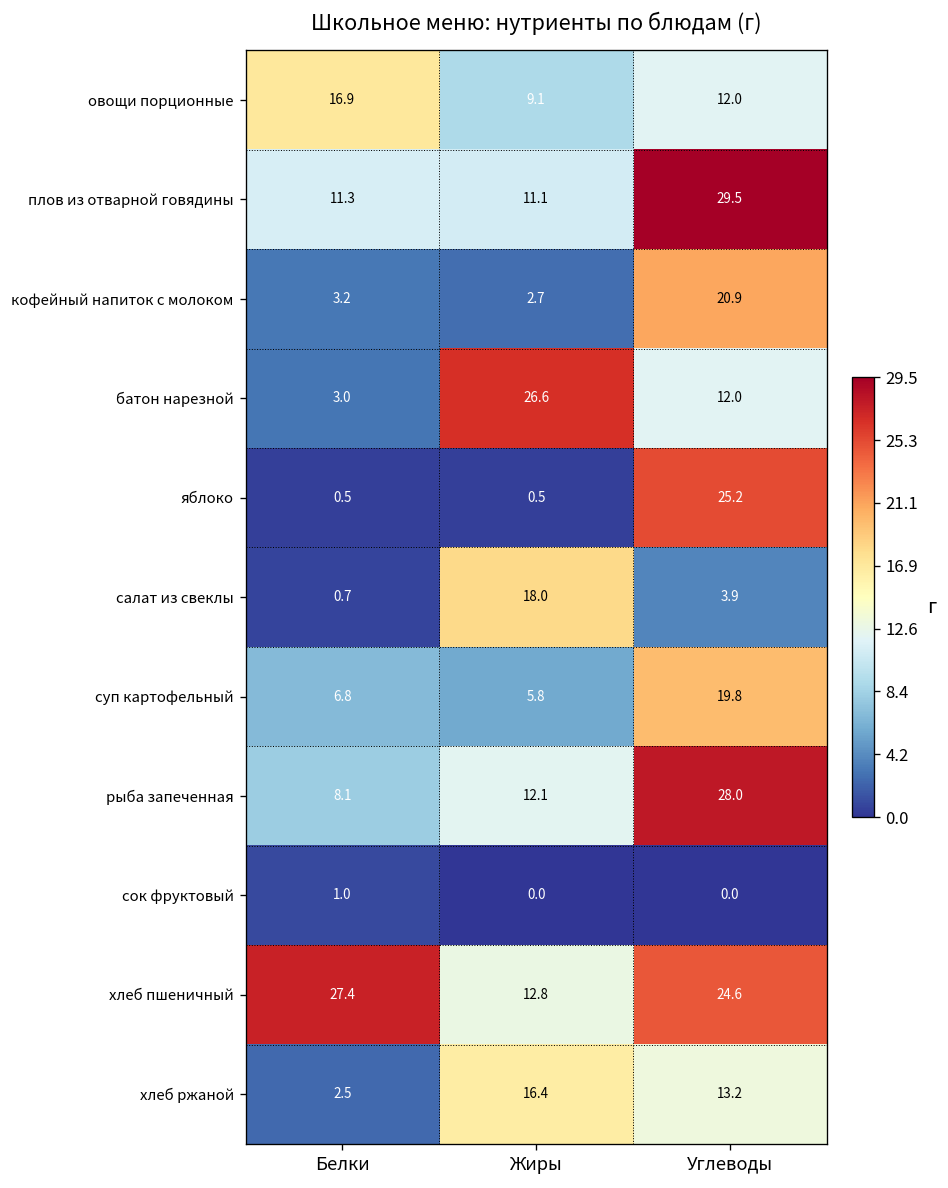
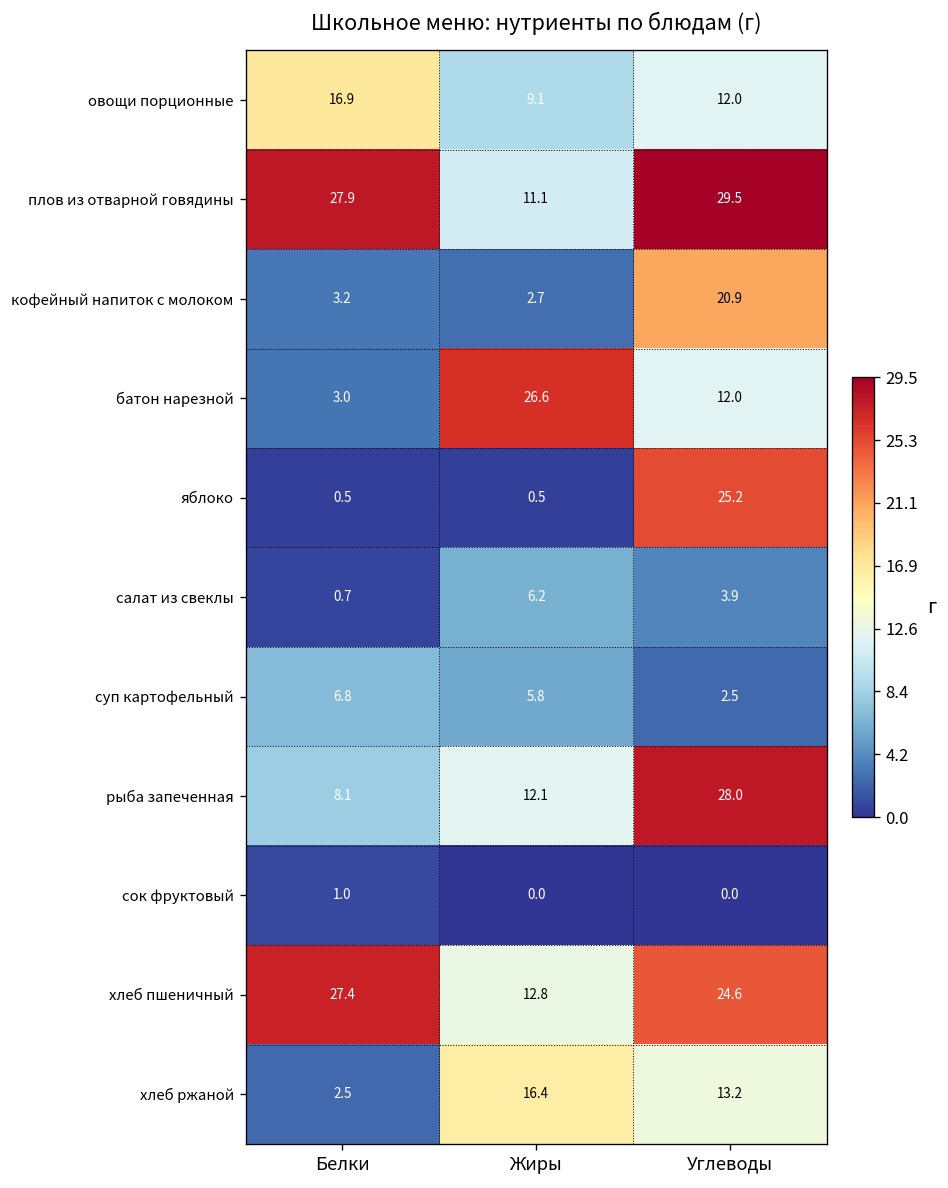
плов из отварной говядины, Белки: 11.3 -> 27.9
салат из свеклы, Жиры: 18.0 -> 6.2
суп картофельный, Углеводы: 19.8 -> 2.5
